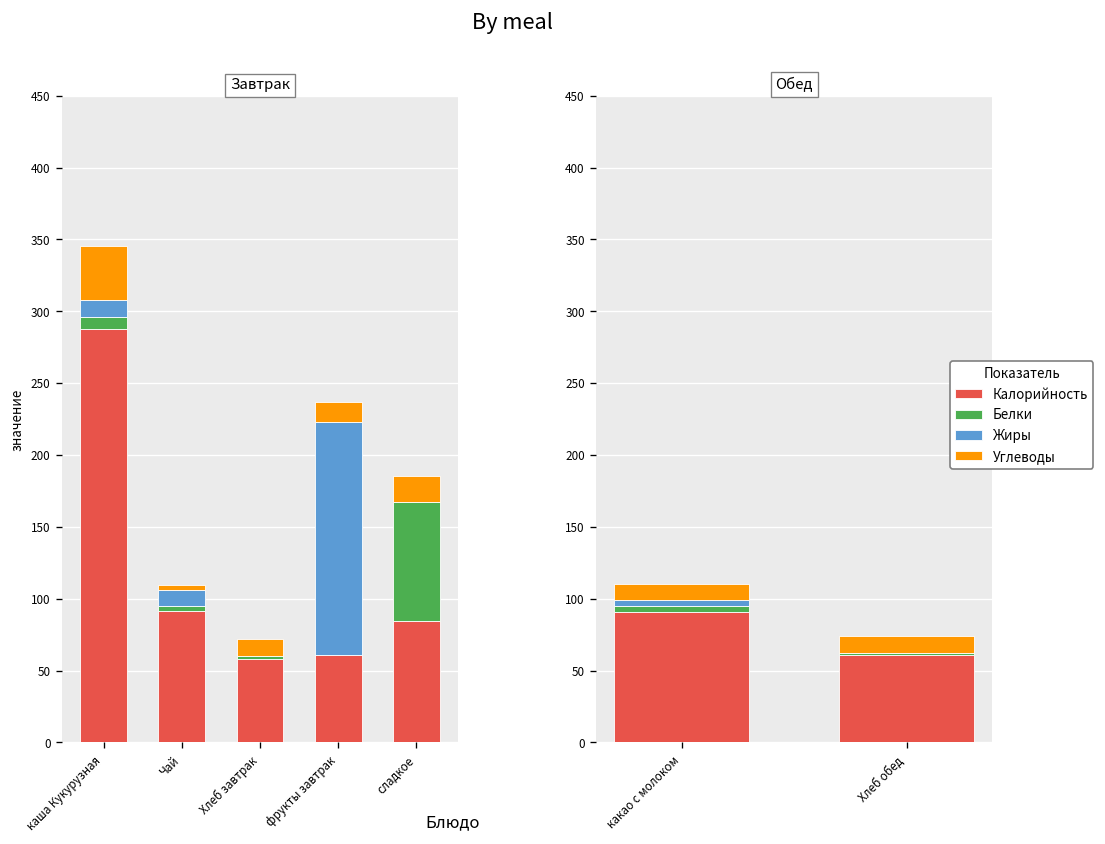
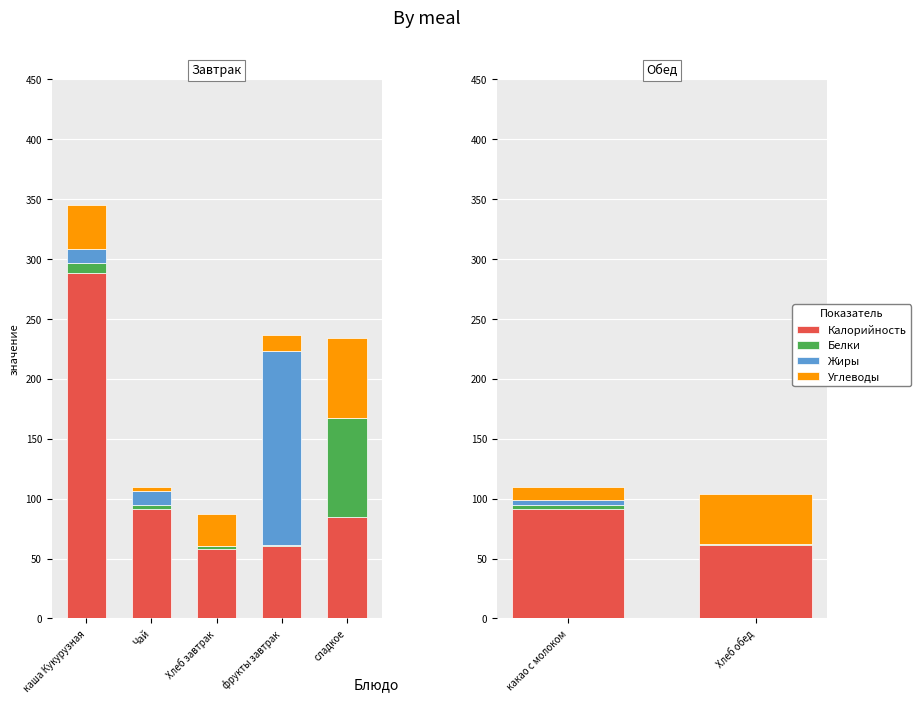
Завтрак, Углеводы, Хлеб завтрак: 12 -> 27
Завтрак, Углеводы, сладкое: 18 -> 67
Обед, Углеводы, Хлеб обед: 12 -> 42
